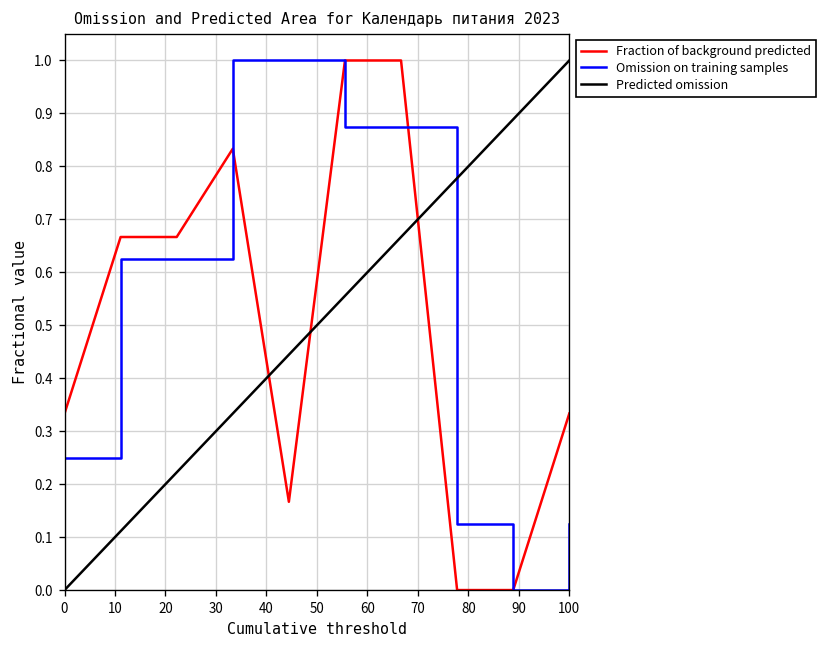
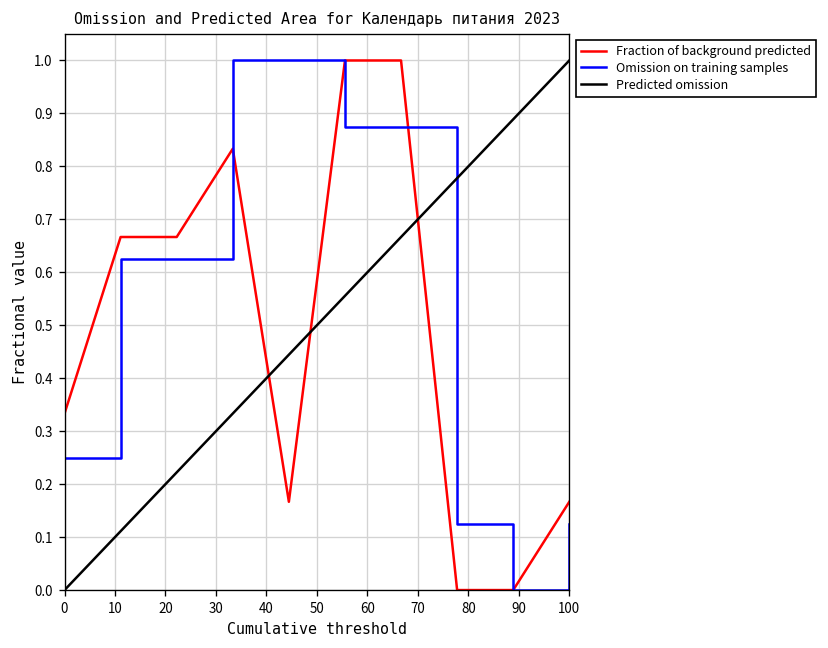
Fraction of background predicted, 100: 0.33 -> 0.17
